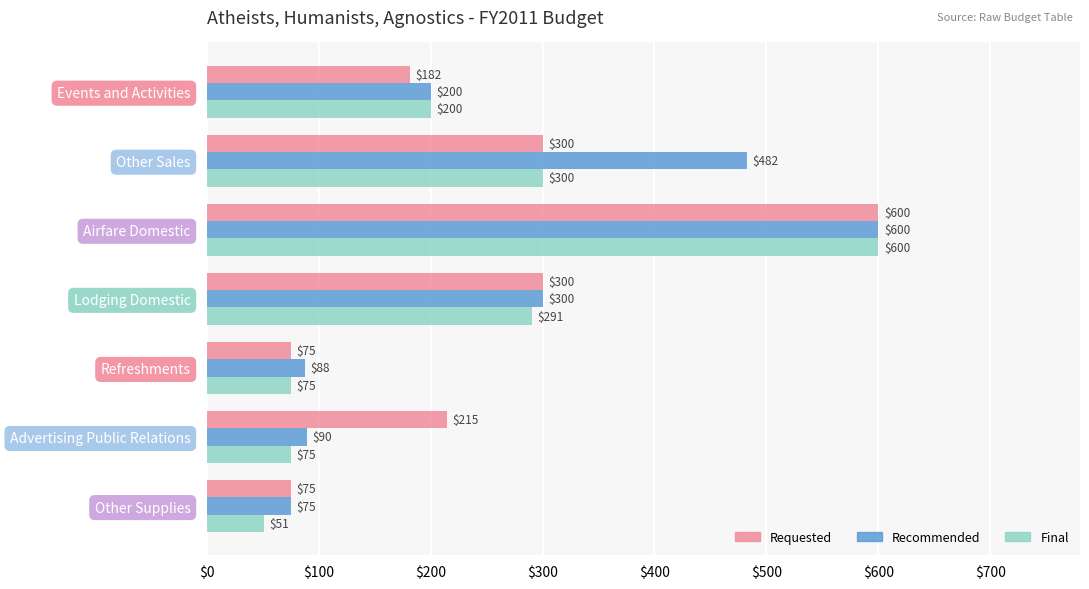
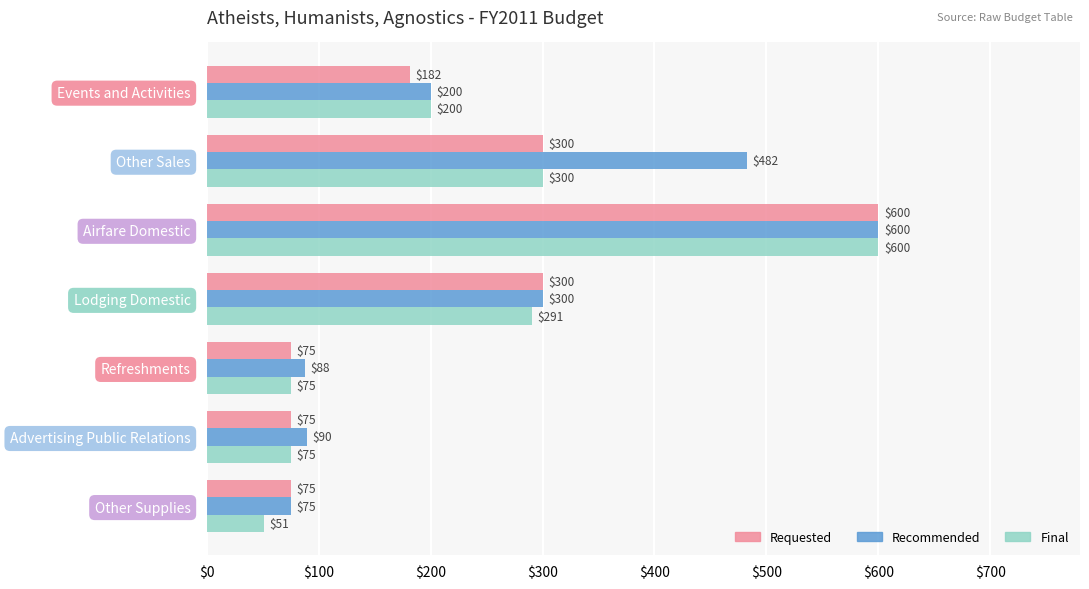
Requested, Advertising Public Relations: $215 -> $75
